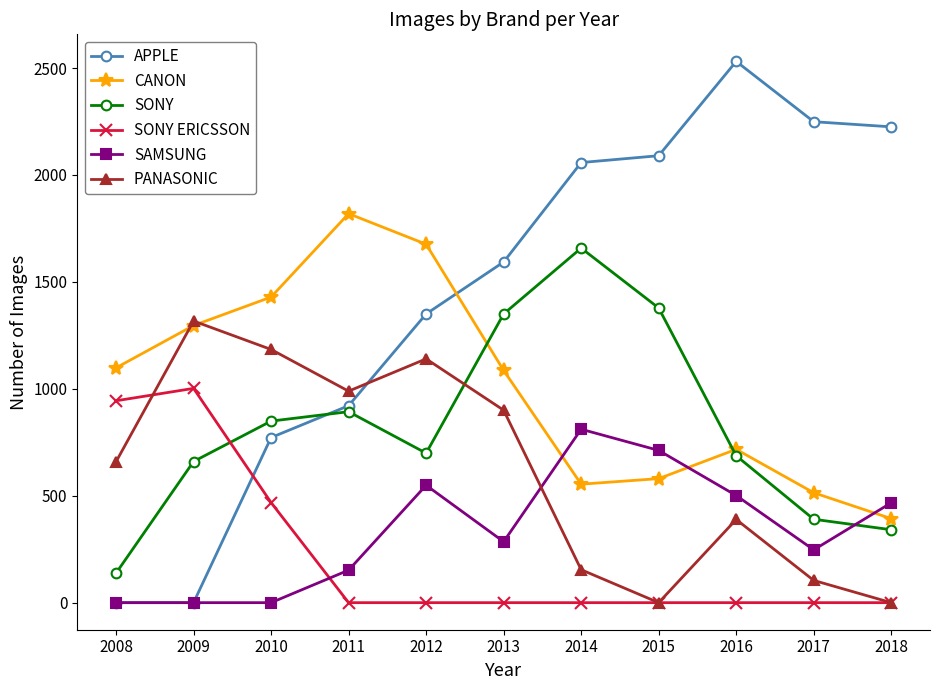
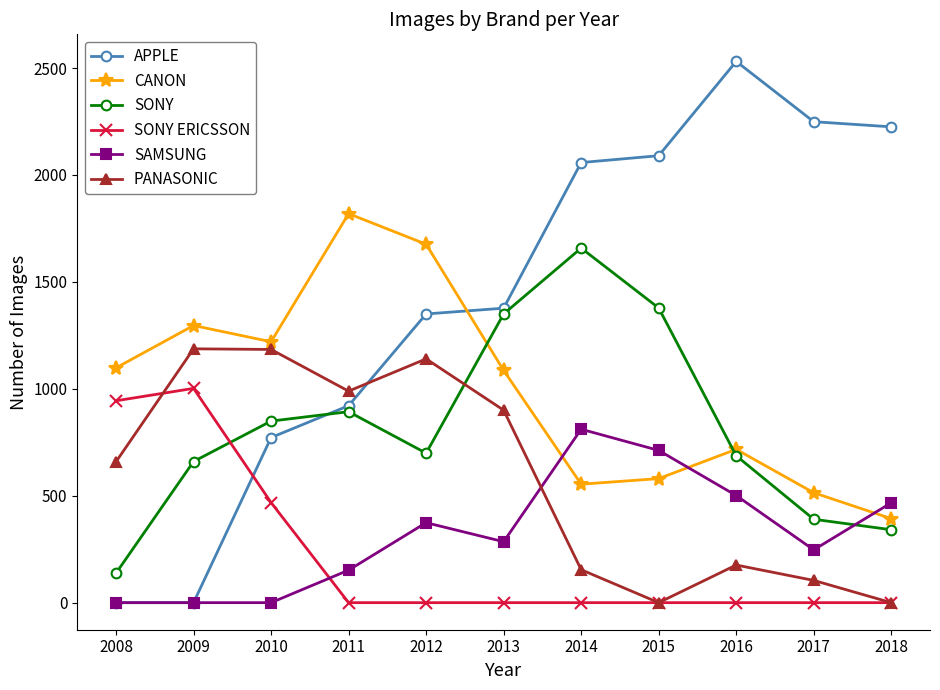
PANASONIC, 2009: 1320 -> 1190
CANON, 2010: 1430 -> 1220
SAMSUNG, 2012: 550 -> 370
APPLE, 2013: 1590 -> 1380
PANASONIC, 2016: 390 -> 180
